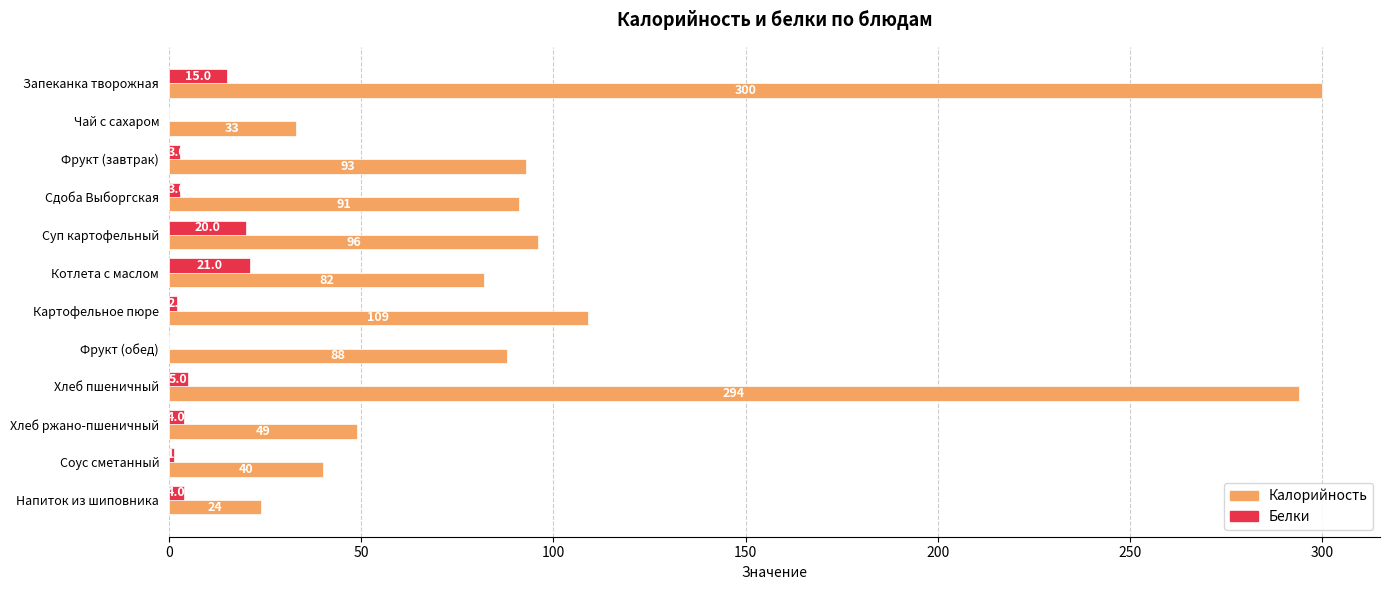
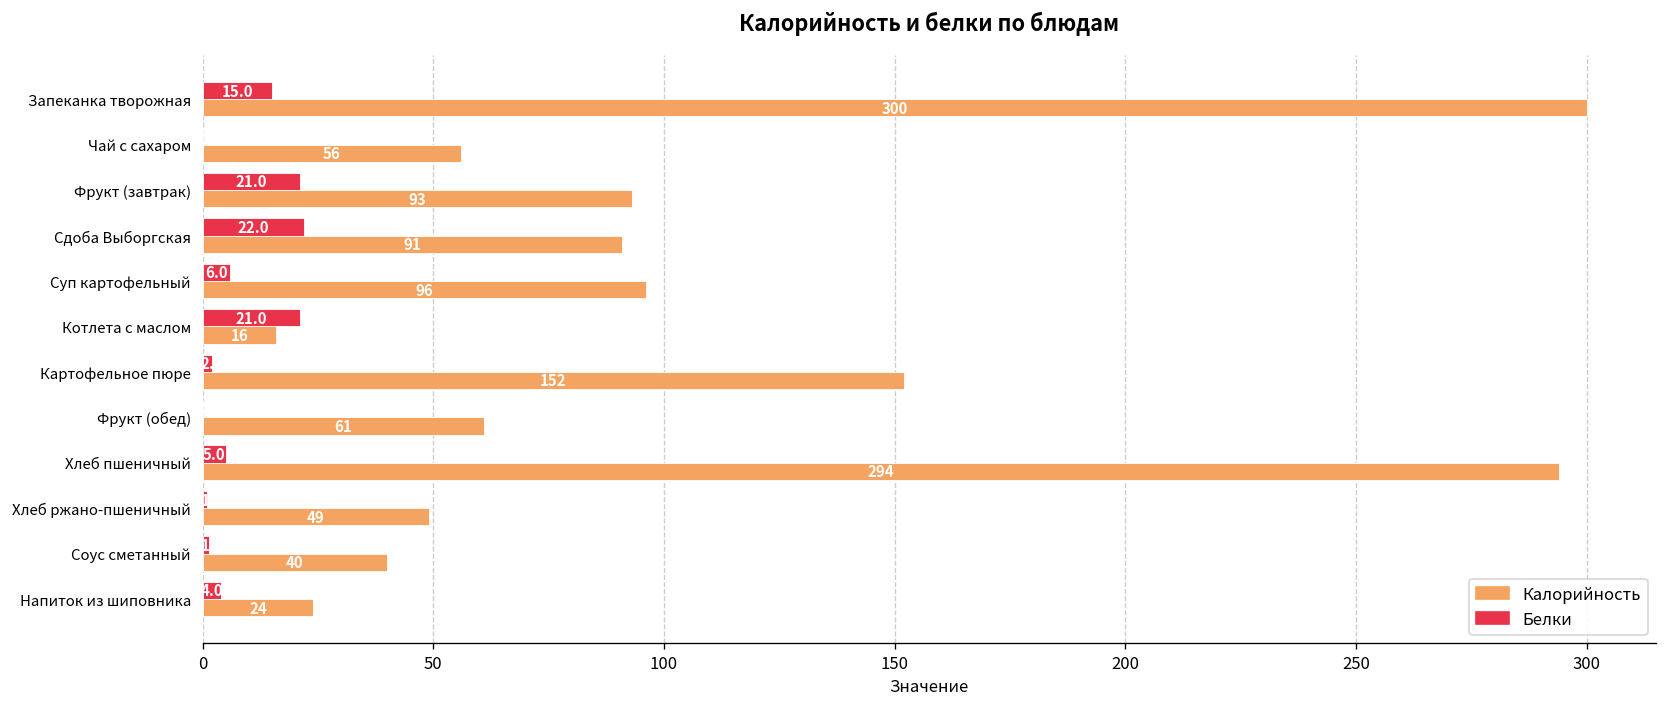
Калорийность, Чай с сахаром: 33 -> 56
Белки, Фрукт (завтрак): 3 -> 21
Белки, Сдоба Выборгская: 3 -> 22
Белки, Суп картофельный: 20.0 -> 6.0
Калорийность, Котлета с маслом: 82 -> 16
Калорийность, Картофельное пюре: 109 -> 152
Калорийность, Фрукт (обед): 88 -> 61
Белки, Хлеб ржано-пшеничный: 4 -> 1
